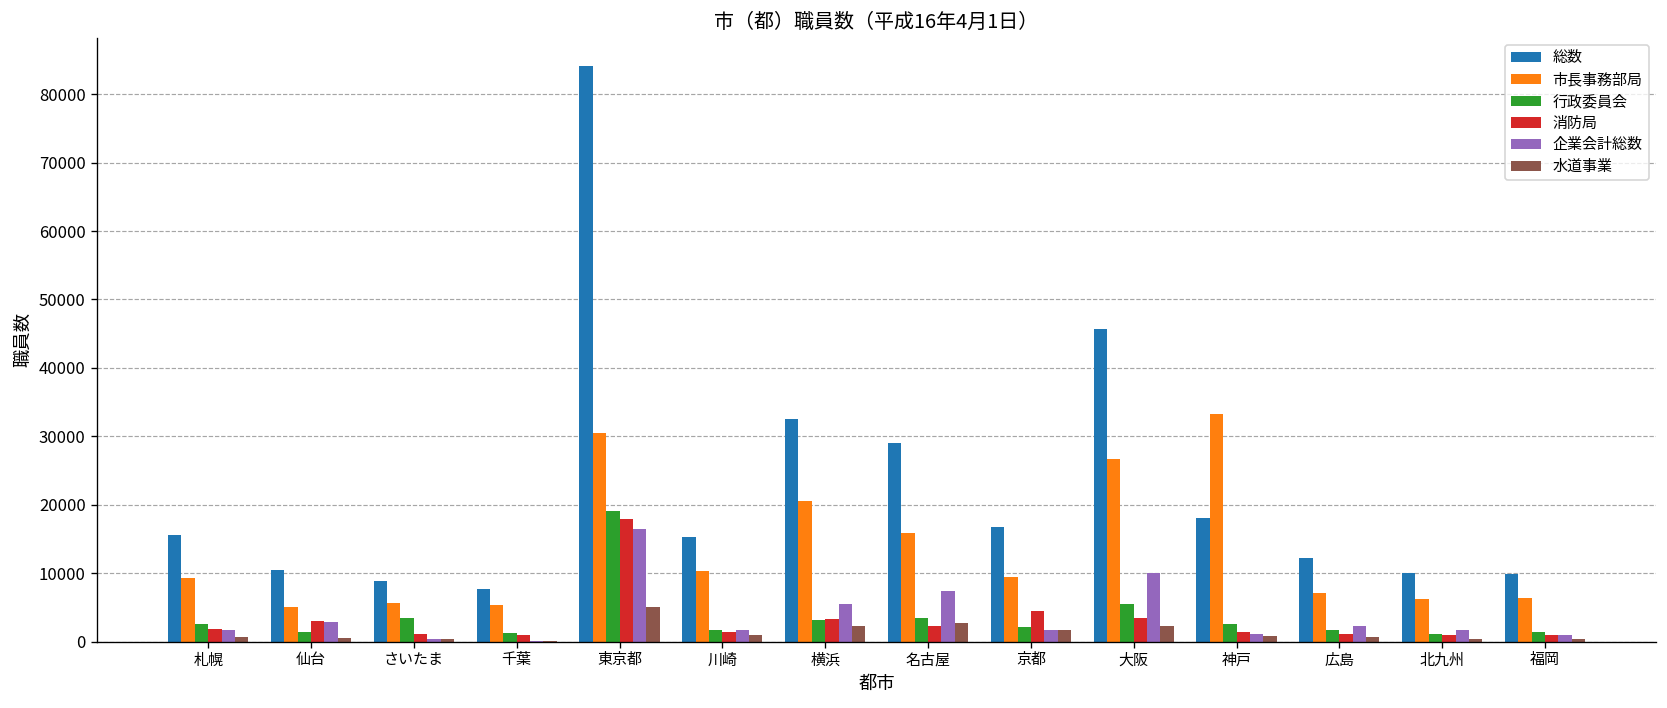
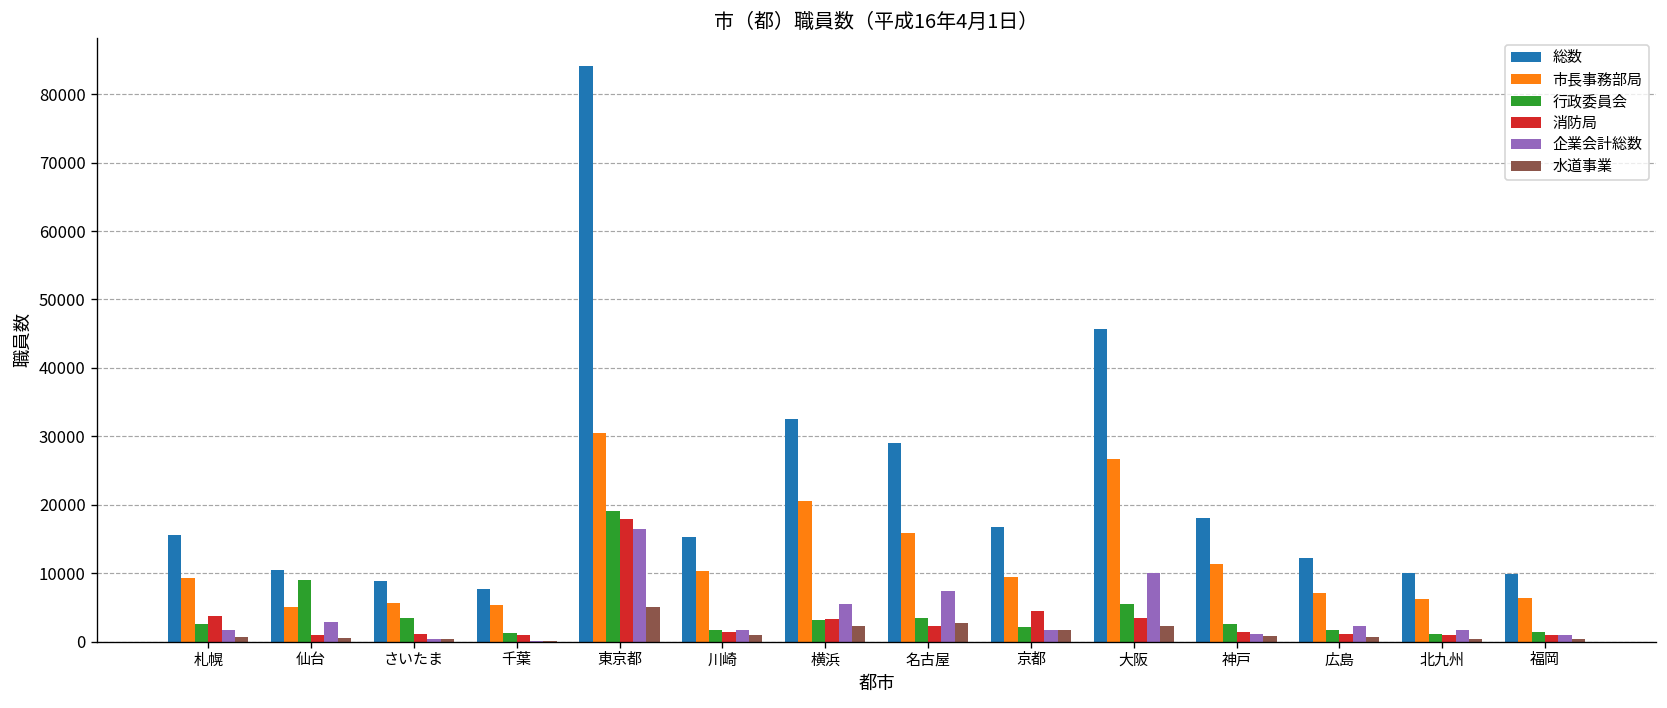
消防局, 札幌: 2000 -> 4000
行政委員会, 仙台: 1000 -> 9000
消防局, 仙台: 3000 -> 1000
市長事務部局, 神戸: 33000 -> 11000
